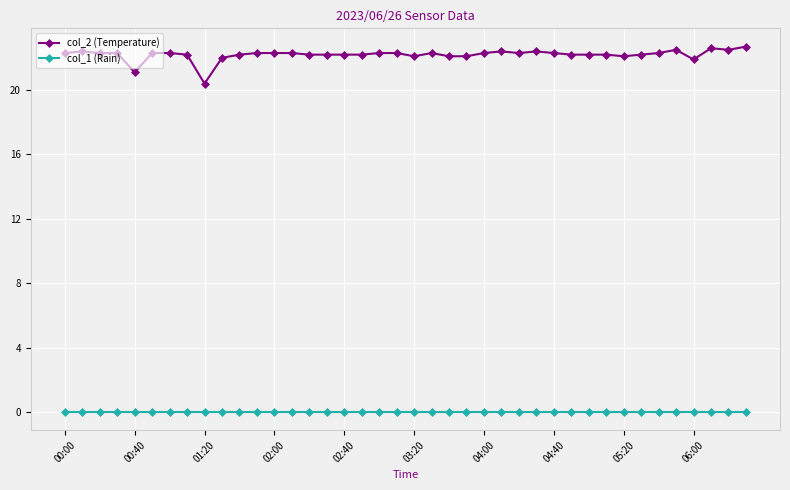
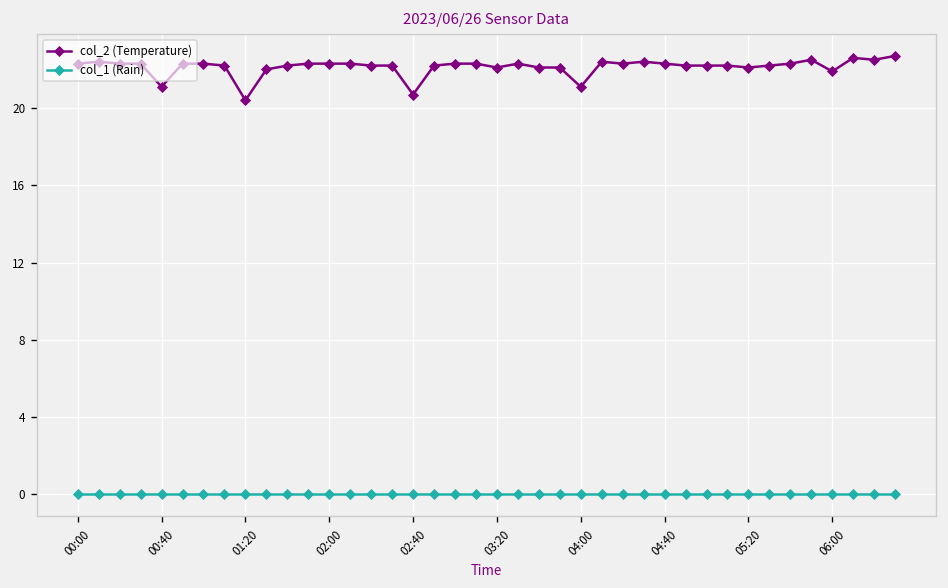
col_2 (Temperature), 02:40: 22.2 -> 20.7
col_2 (Temperature), 04:00: 22.3 -> 21.1
